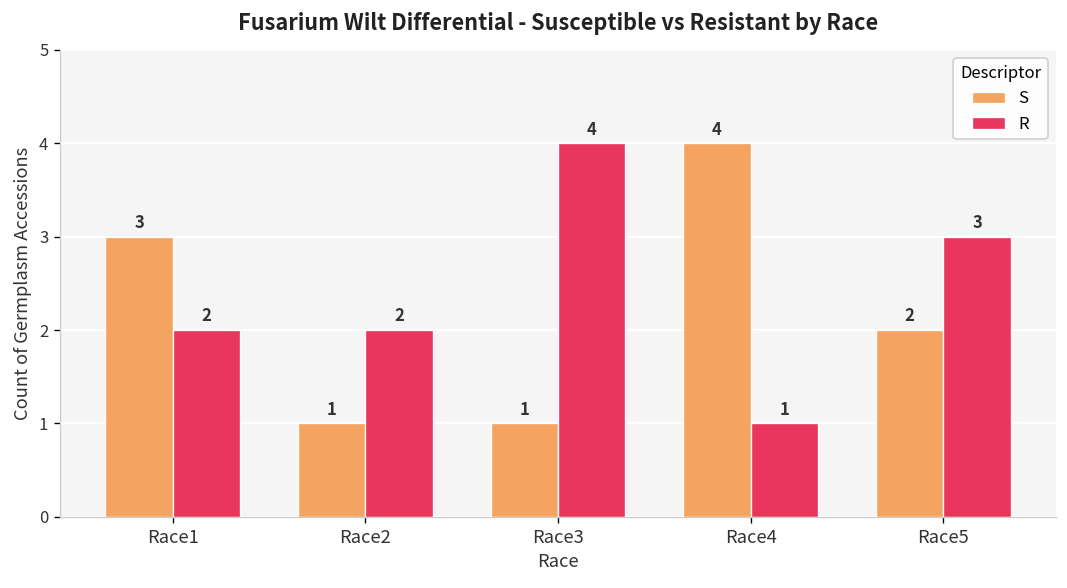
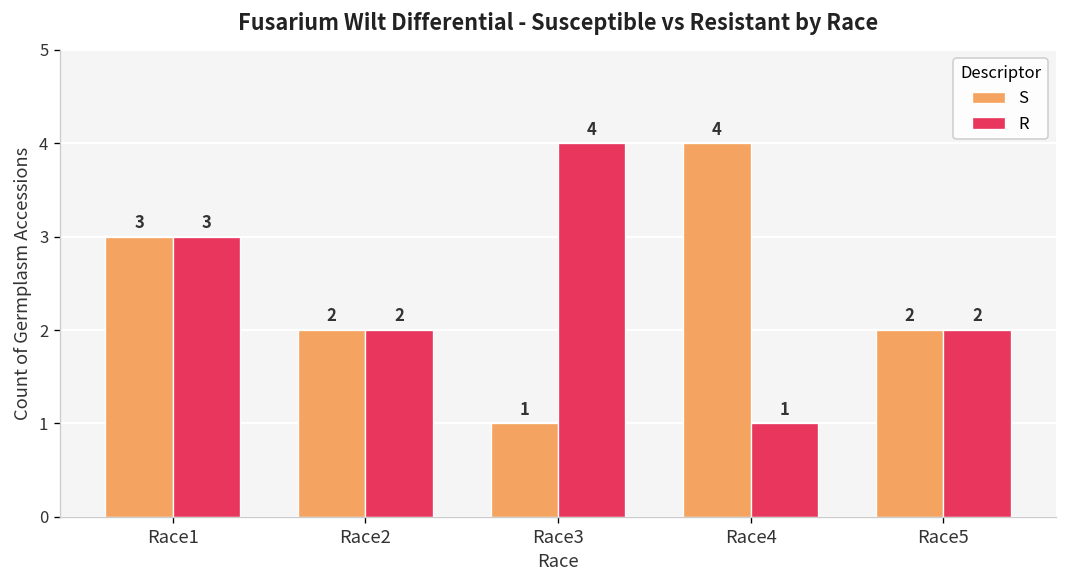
R, Race1: 2 -> 3
S, Race2: 1 -> 2
R, Race5: 3 -> 2
